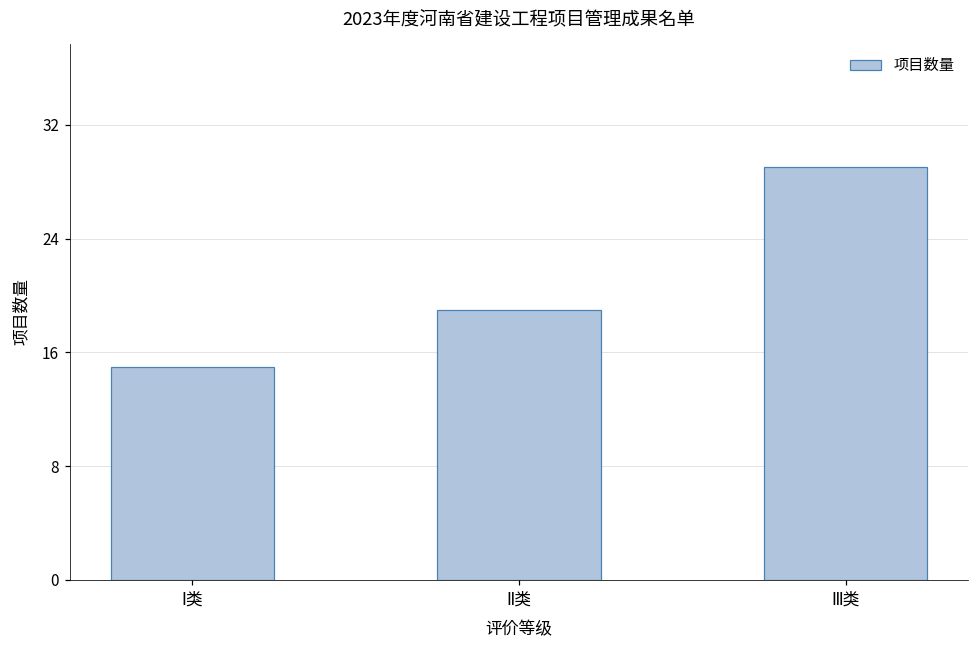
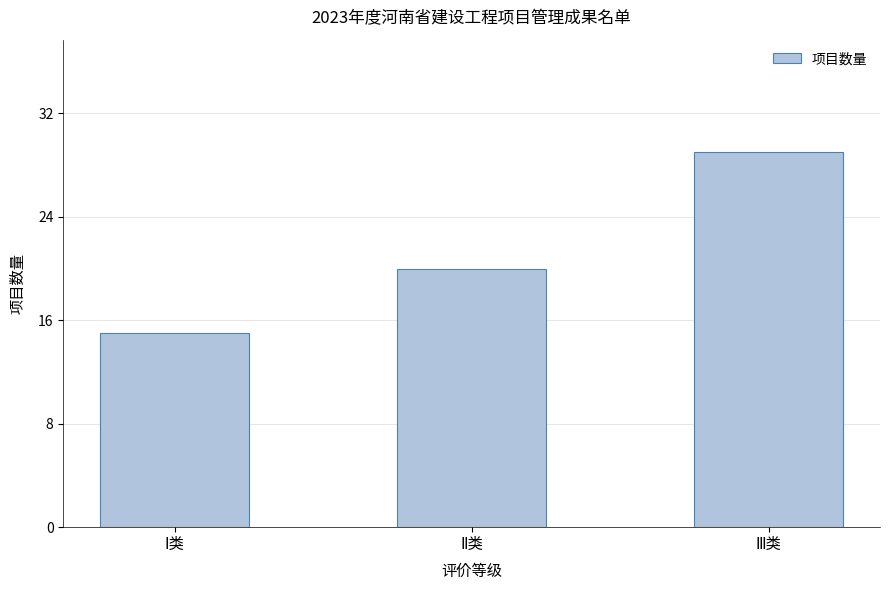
Ⅱ类: 19 -> 20
